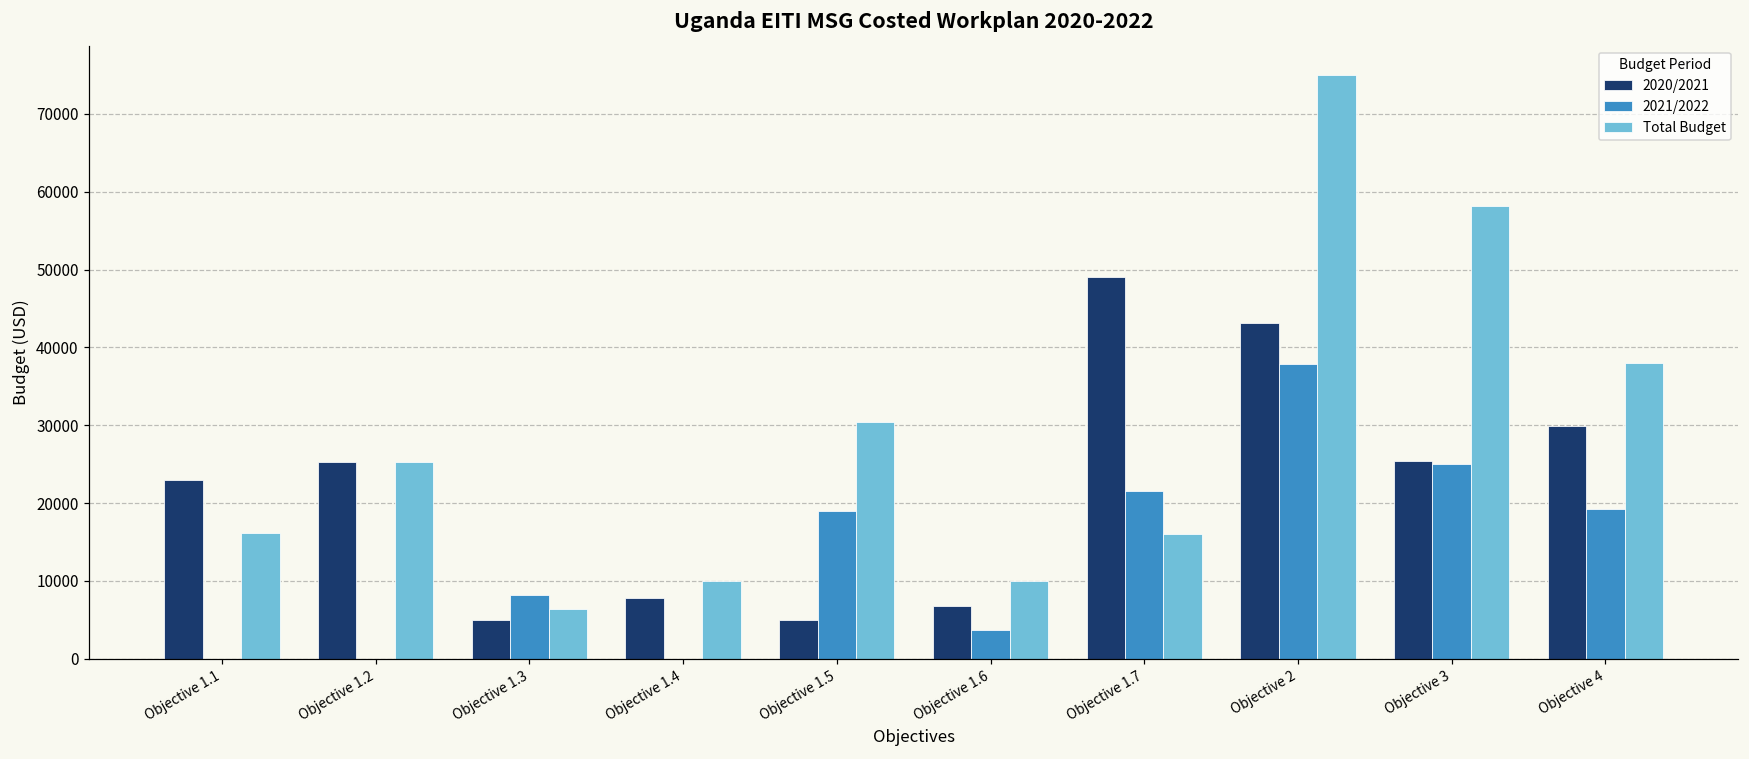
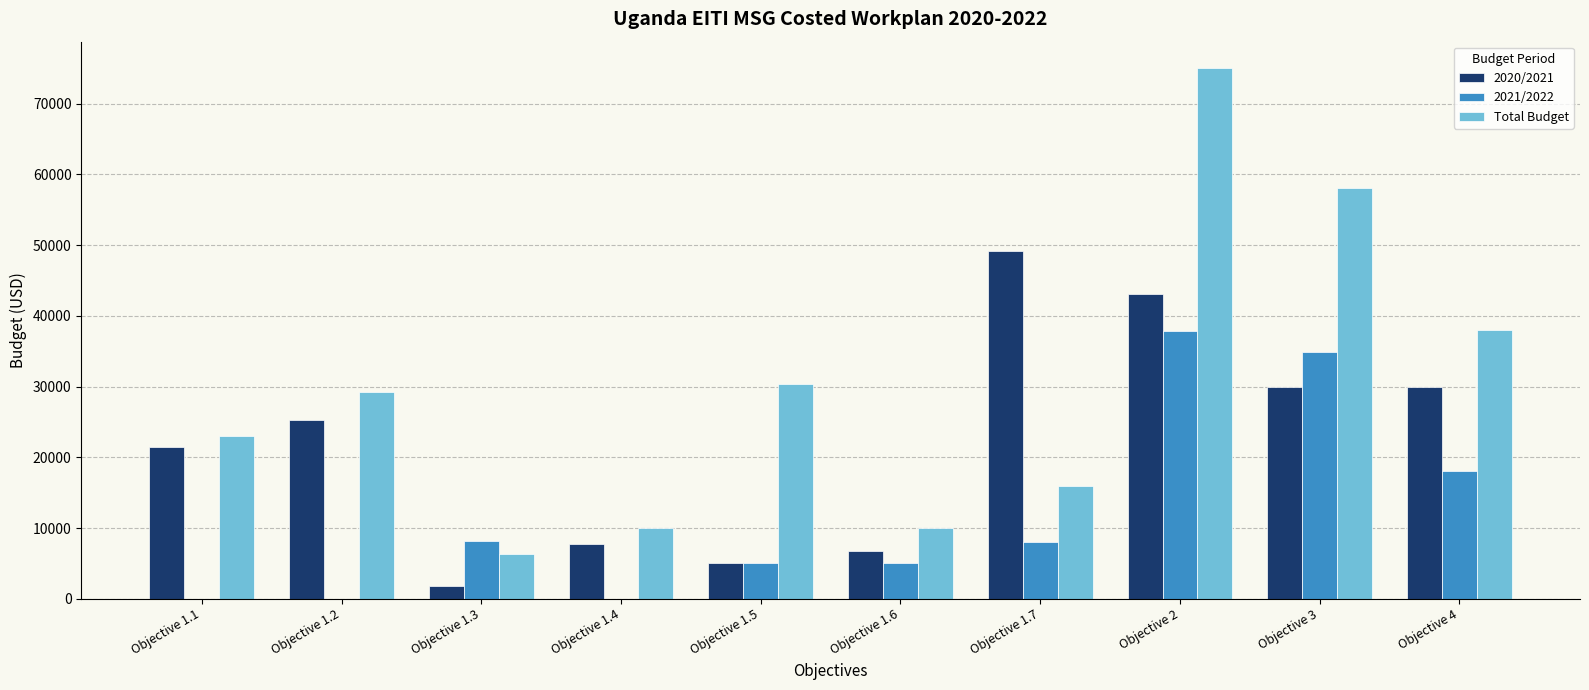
2020/2021, Objective 1.1: 23000 -> 21000
Total Budget, Objective 1.1: 16000 -> 23000
Total Budget, Objective 1.2: 25000 -> 29000
2020/2021, Objective 1.3: 5000 -> 2000
2021/2022, Objective 1.5: 19000 -> 5000
2021/2022, Objective 1.6: 4000 -> 5000
2021/2022, Objective 1.7: 22000 -> 8000
2020/2021, Objective 3: 25000 -> 30000
2021/2022, Objective 3: 25000 -> 35000
2021/2022, Objective 4: 19000 -> 18000
